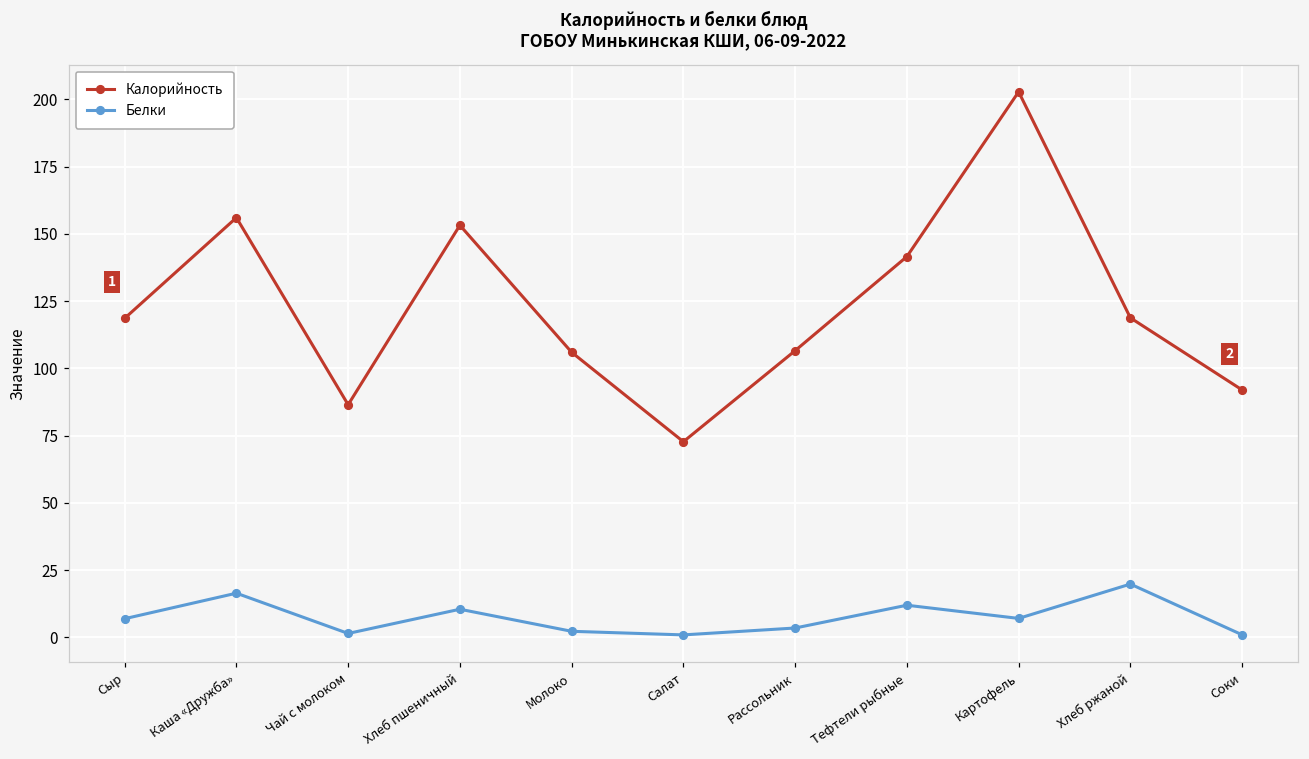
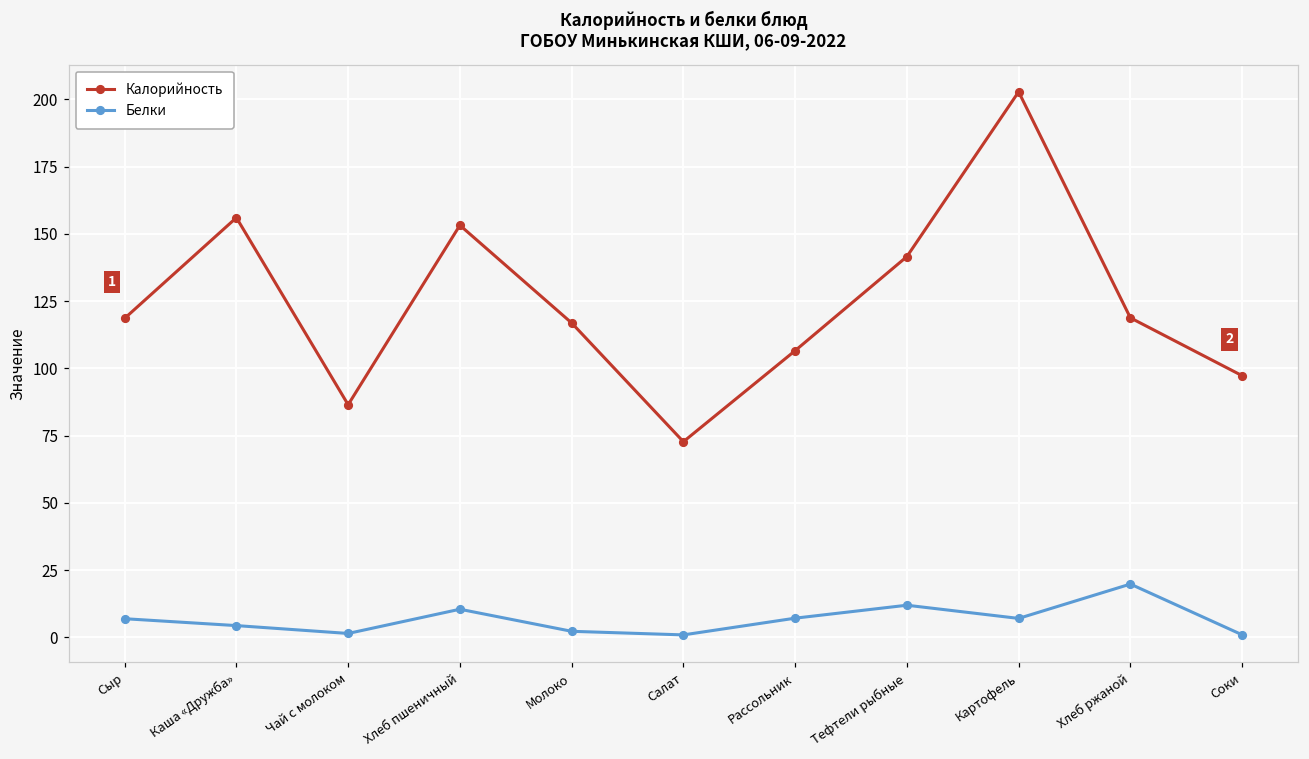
Белки, Каша «Дружба»: 16 -> 4
Калорийность, Молоко: 106 -> 117
Белки, Рассольник: 4 -> 7
Калорийность, Соки: 92 -> 97
